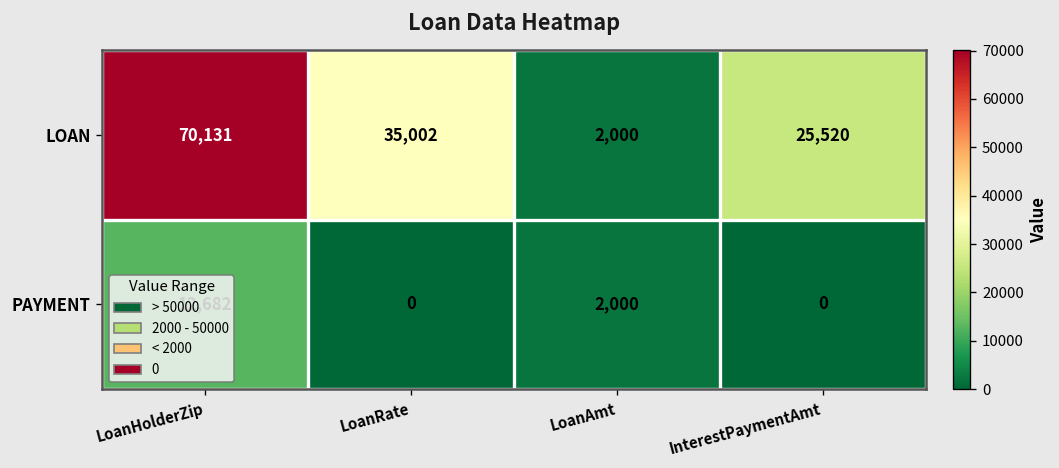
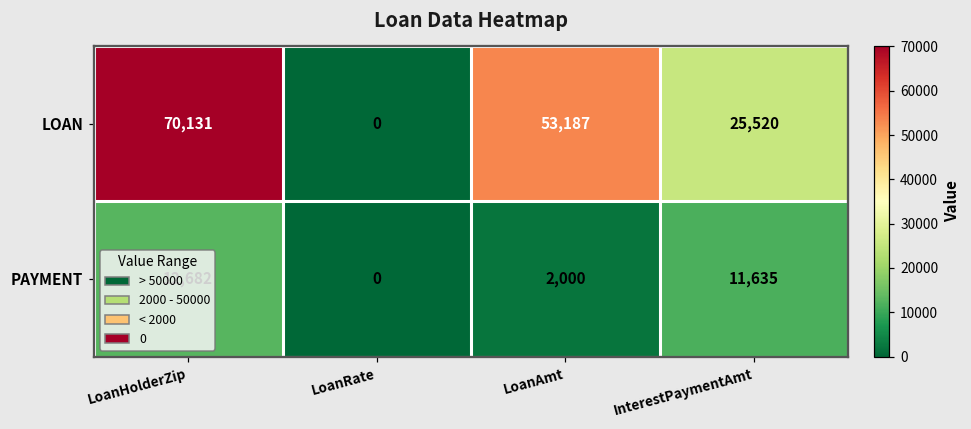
LOAN, LoanRate: 35,002 -> 0
LOAN, LoanAmt: 2,000 -> 53,187
PAYMENT, InterestPaymentAmt: 0 -> 11,635
